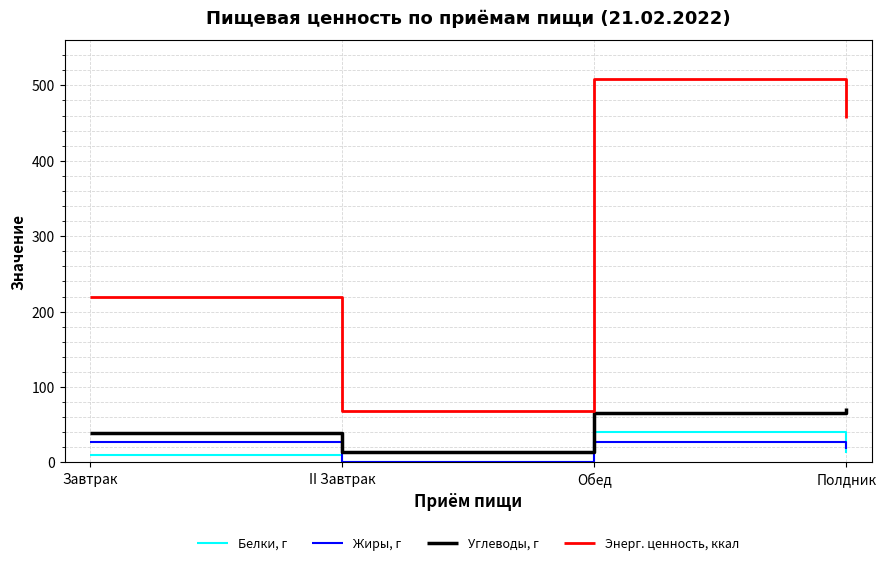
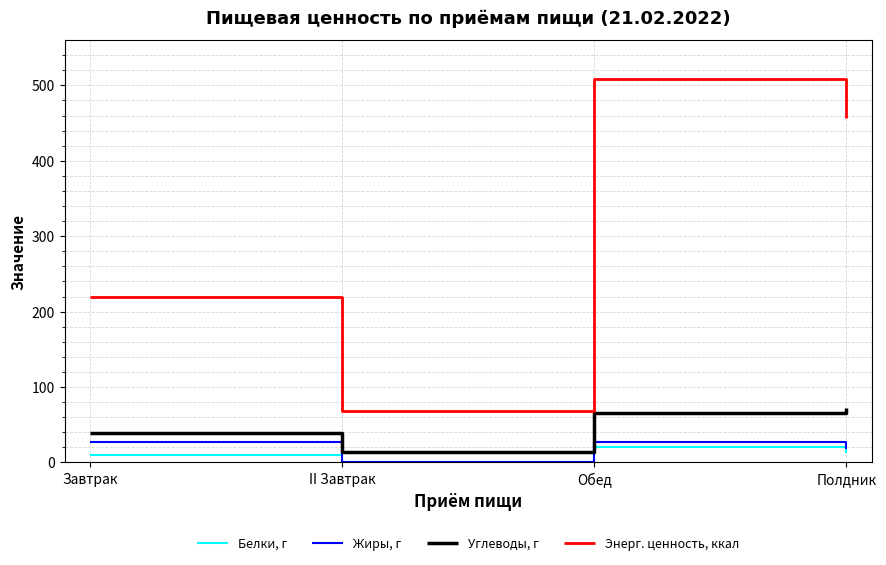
Белки, г, Обед: 40 -> 20
